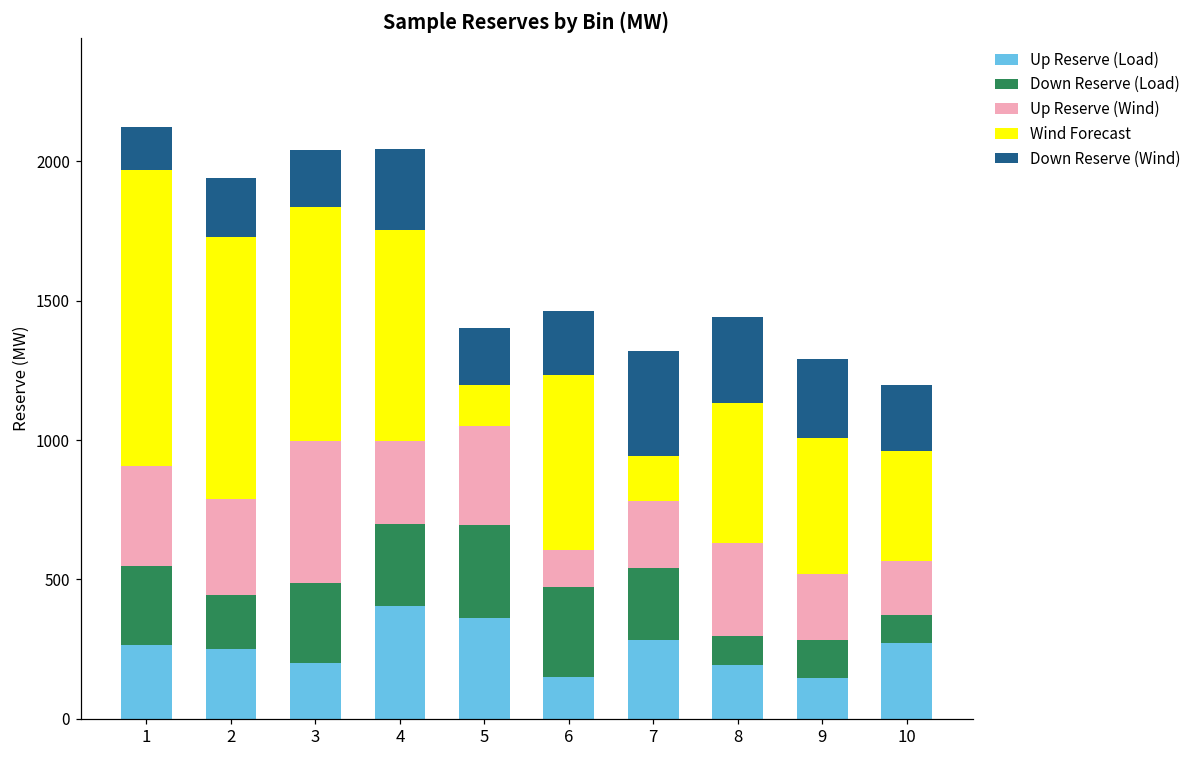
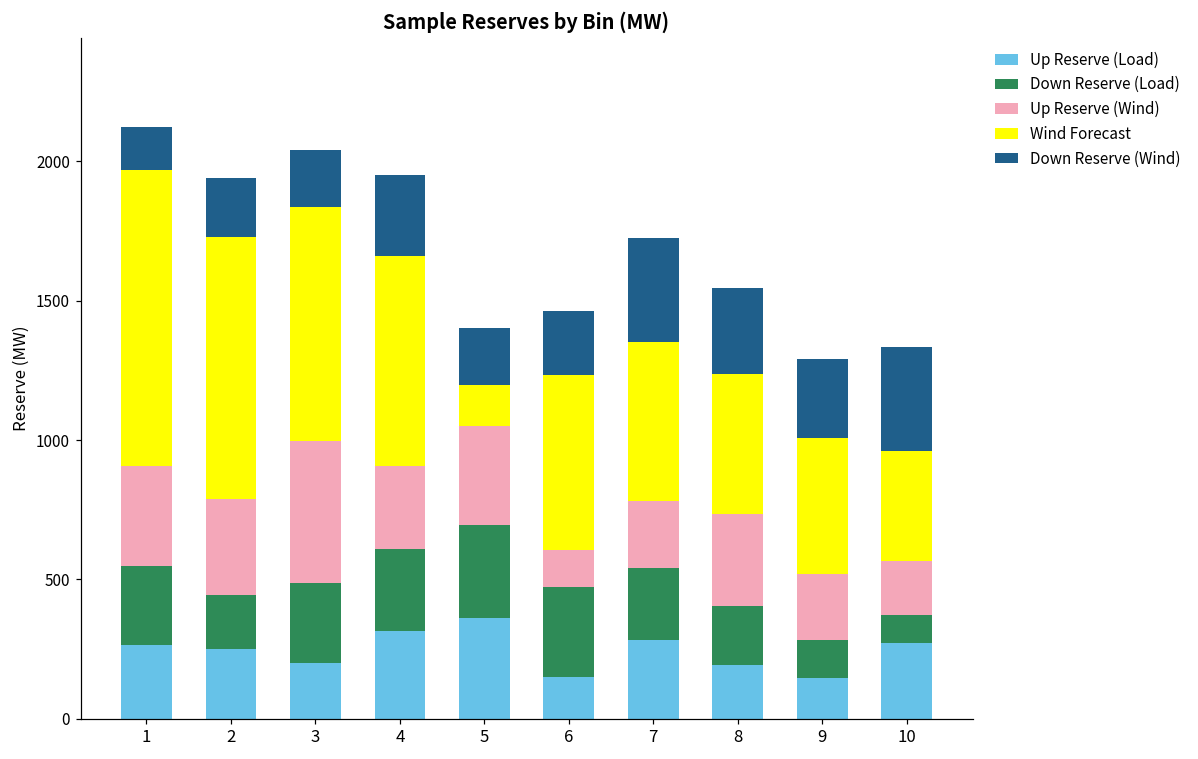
Up Reserve (Load), 4: 410 -> 320
Wind Forecast, 7: 160 -> 570
Down Reserve (Load), 8: 110 -> 210
Down Reserve (Wind), 10: 240 -> 370
